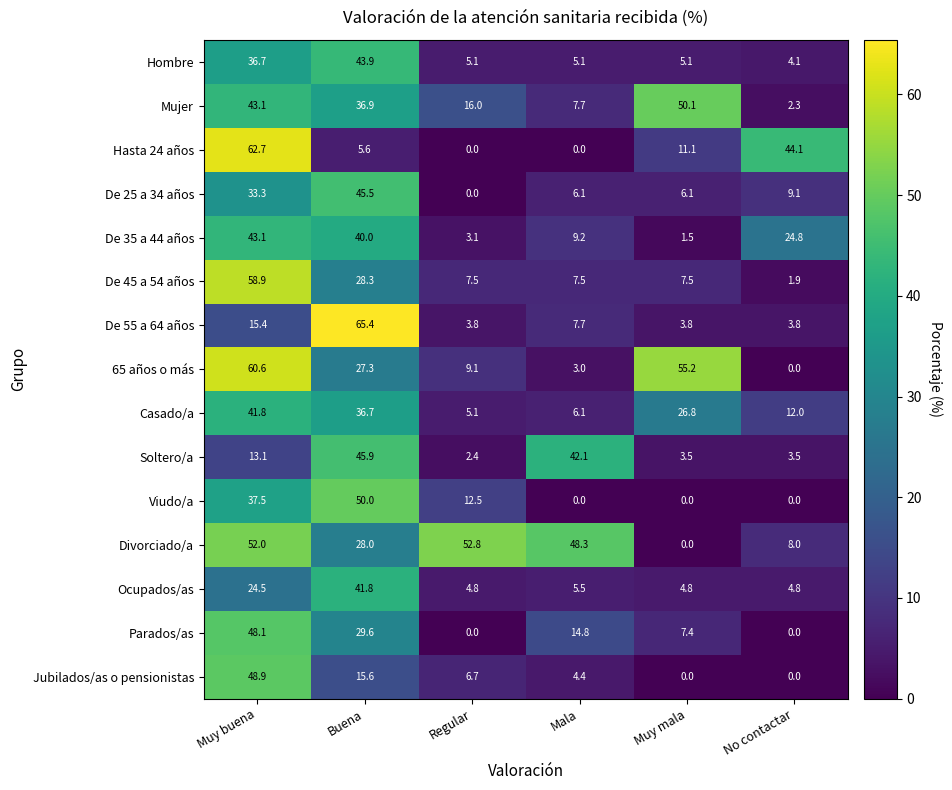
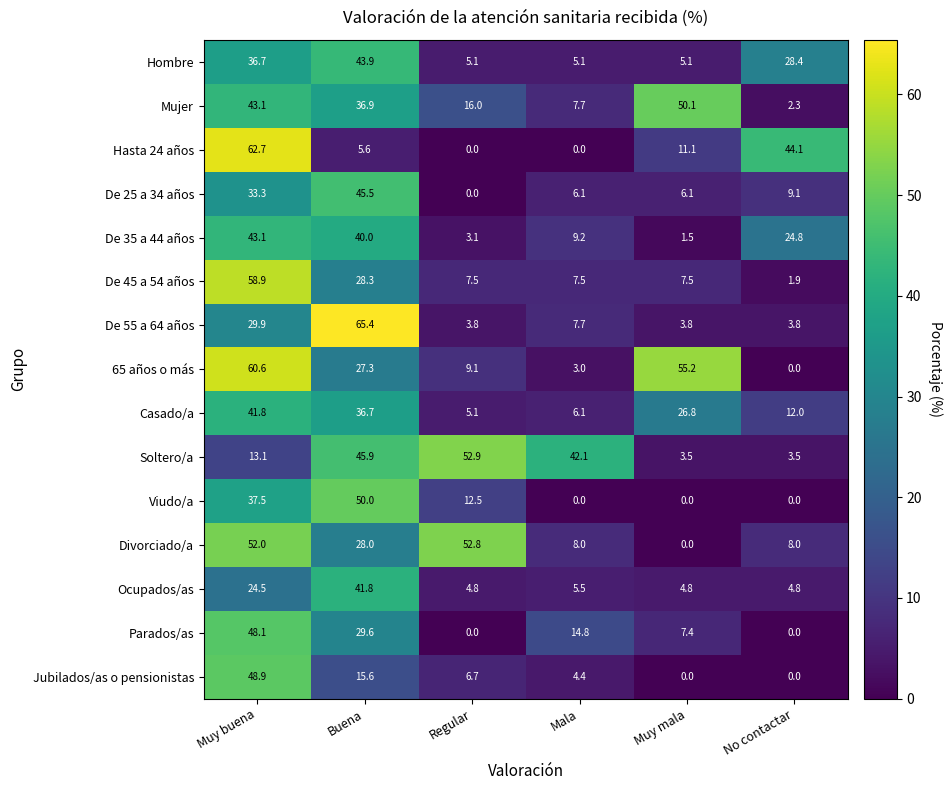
Hombre, No contactar: 4.1 -> 28.4
De 55 a 64 años, Muy buena: 15.4 -> 29.9
Soltero/a, Regular: 2.4 -> 52.9
Divorciado/a, Mala: 48.3 -> 8.0
